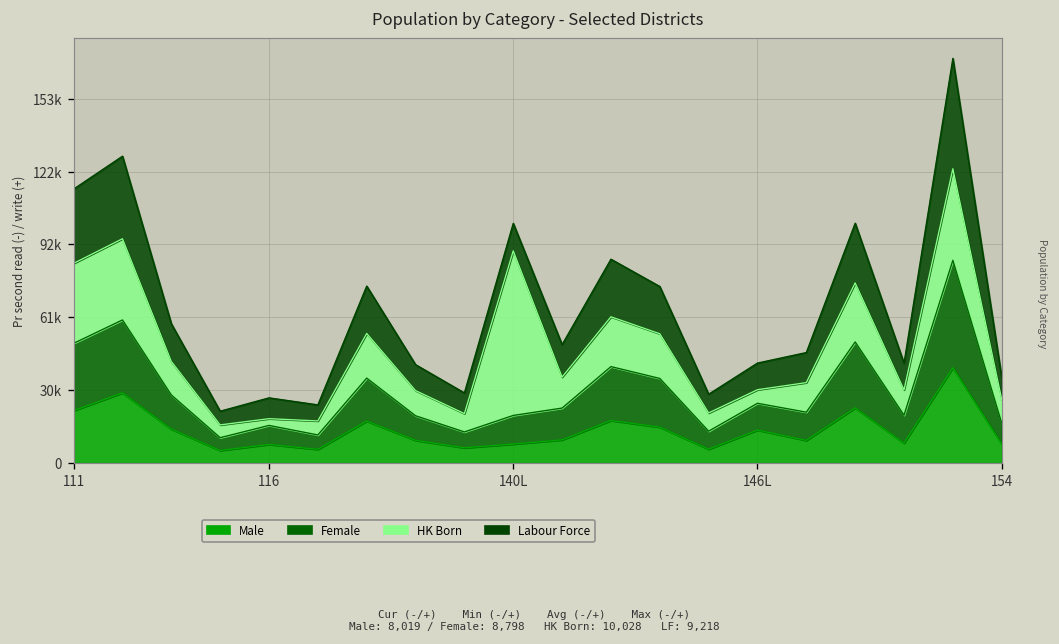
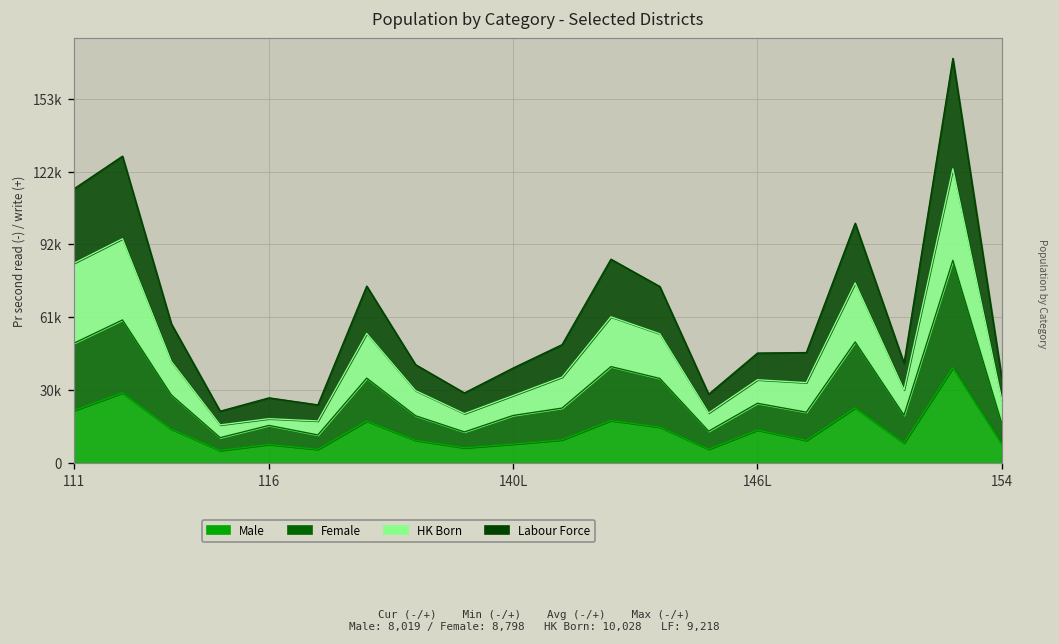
HK Born, 140L: 69000 -> 8000
HK Born, 146L: 6000 -> 10000
